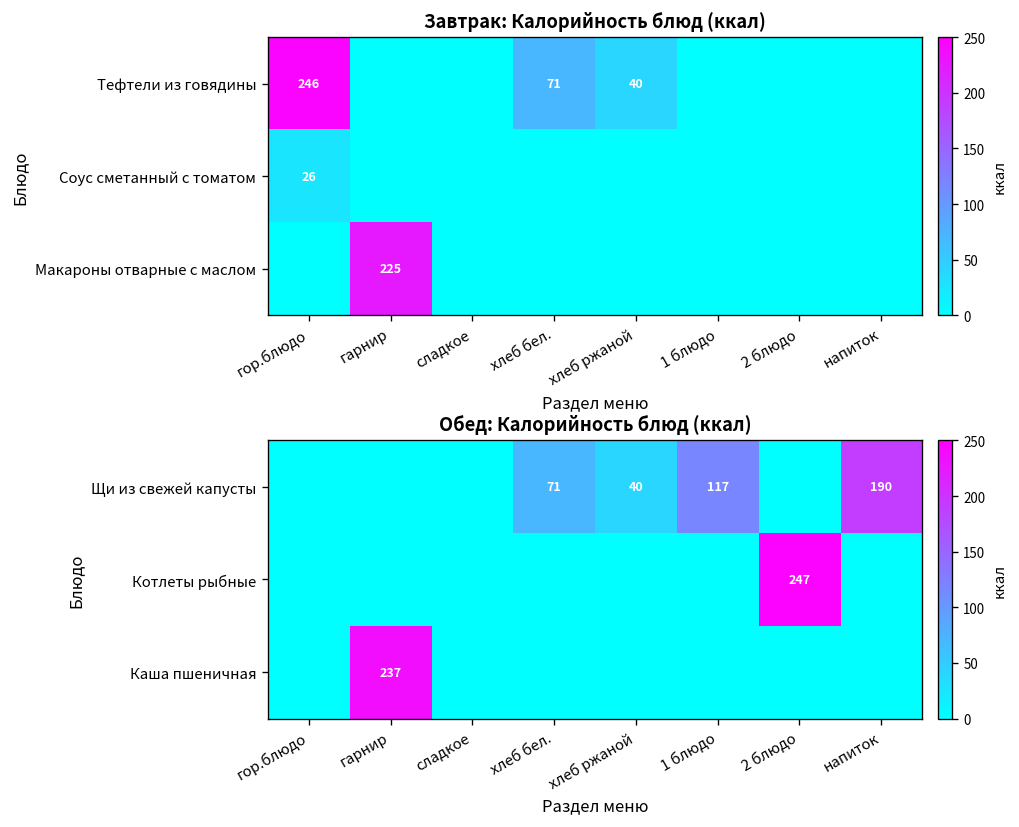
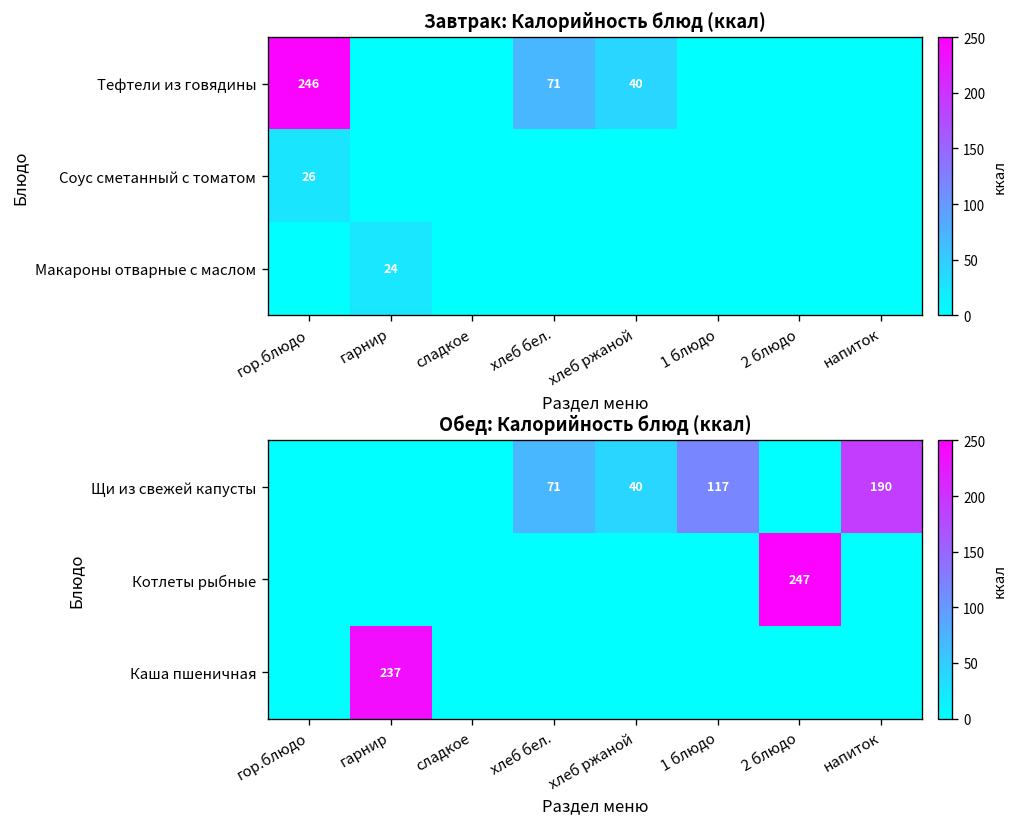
Завтрак: Калорийность блюд (ккал), Макароны отварные с маслом, гарнир: 225 -> 24
